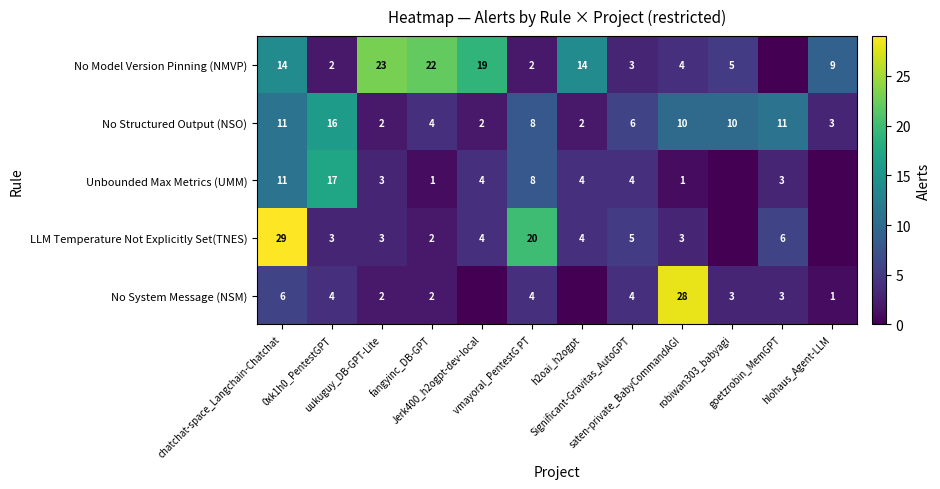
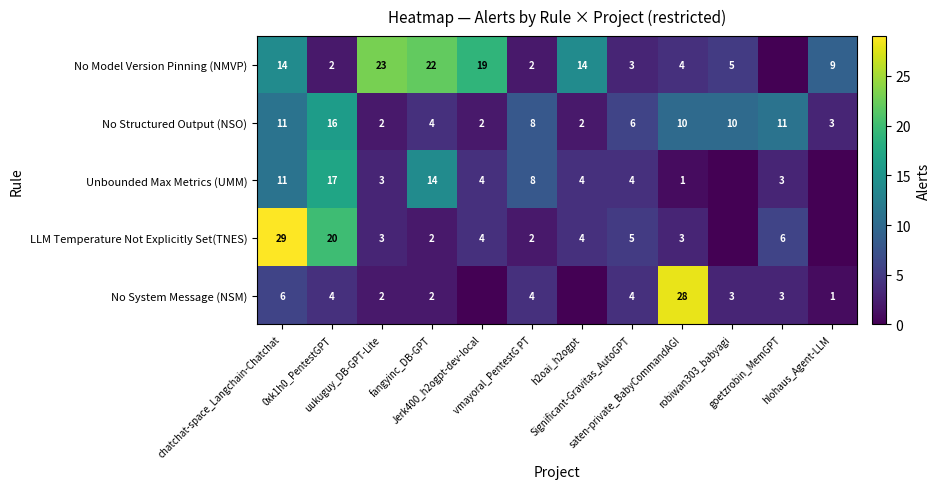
Unbounded Max Metrics (UMM), fangyinc_DB-GPT: 1 -> 14
LLM Temperature Not Explicitly Set(TNES), 0xk1h0_PentestGPT: 3 -> 20
LLM Temperature Not Explicitly Set(TNES), vmayoral_PentestG PT: 20 -> 2
